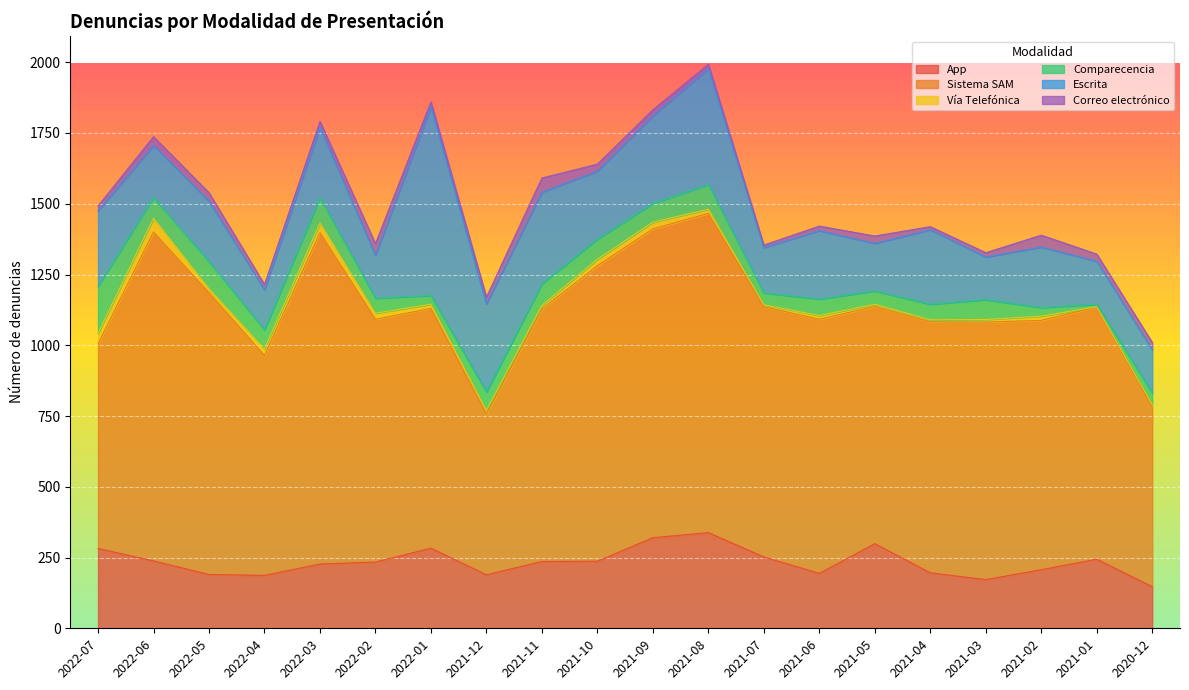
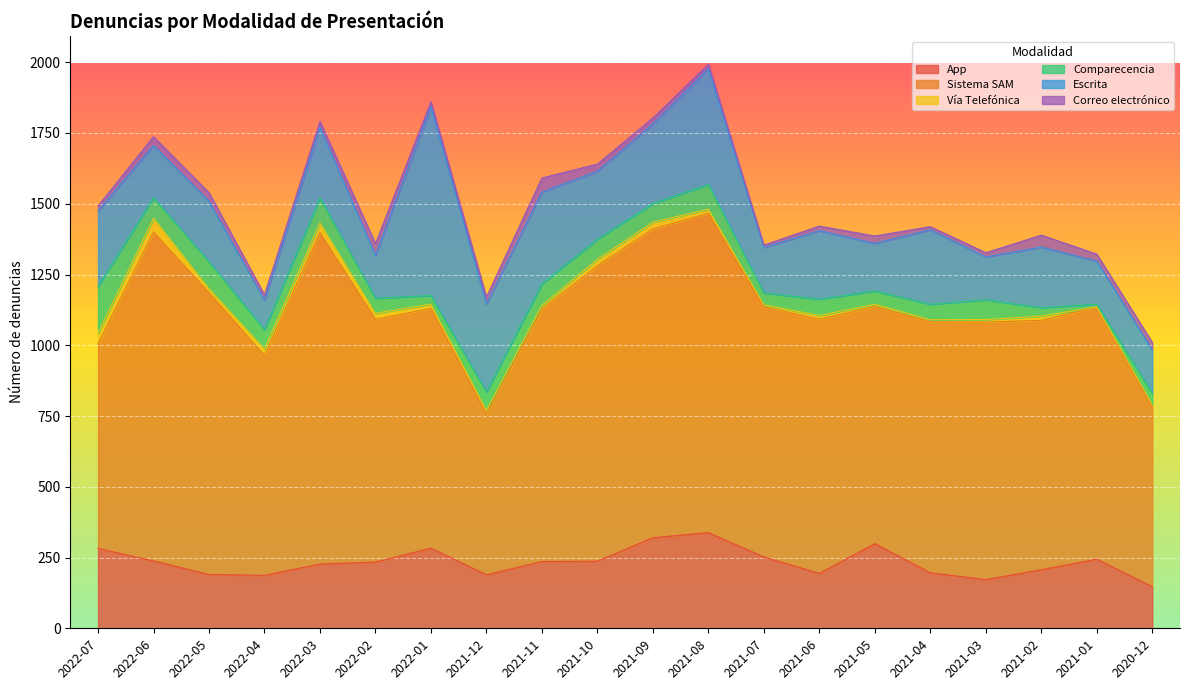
Escrita, 2022-04: 140 -> 100
Escrita, 2021-09: 310 -> 280
